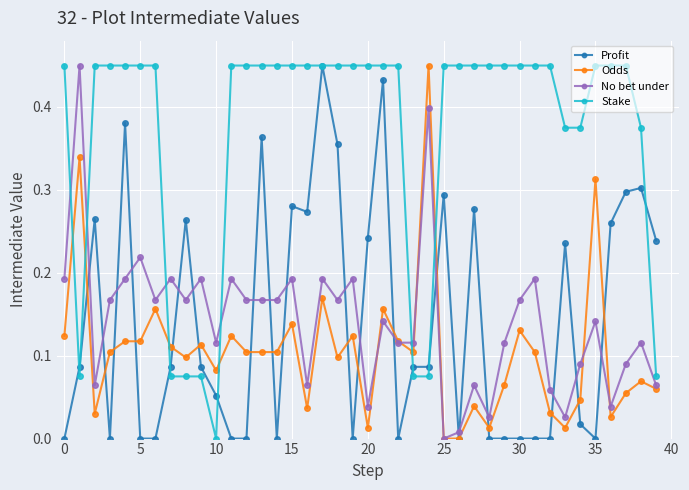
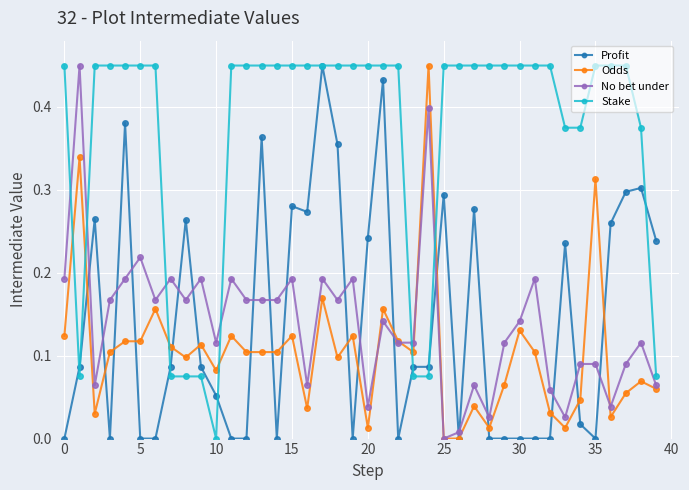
Odds, 15: 0.14 -> 0.12
No bet under, 30: 0.17 -> 0.14
No bet under, 35: 0.14 -> 0.09
